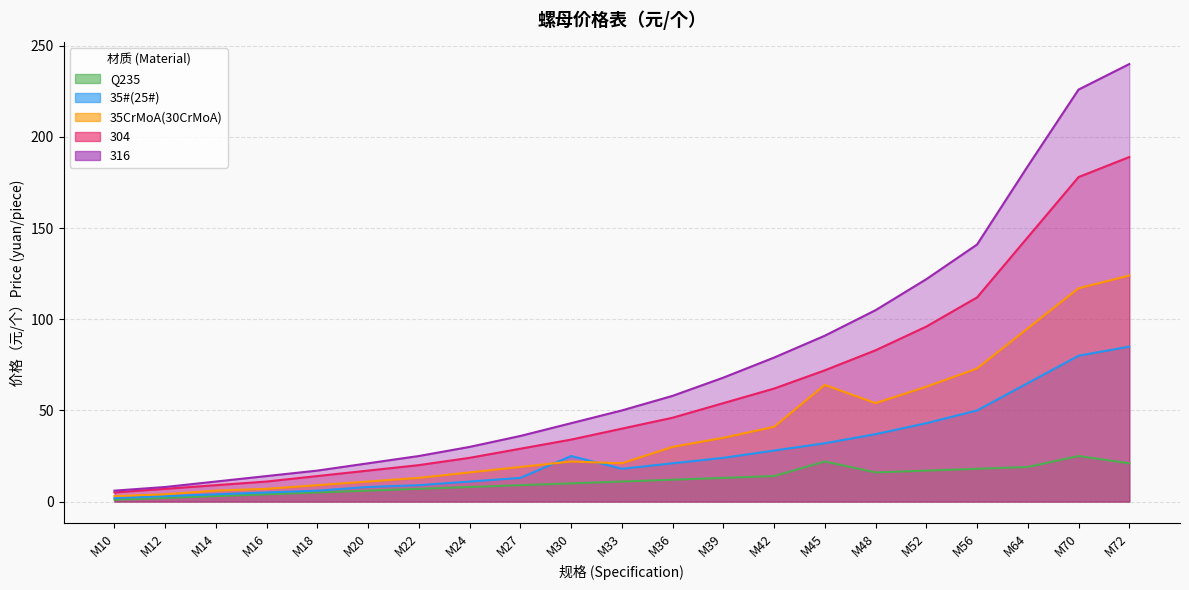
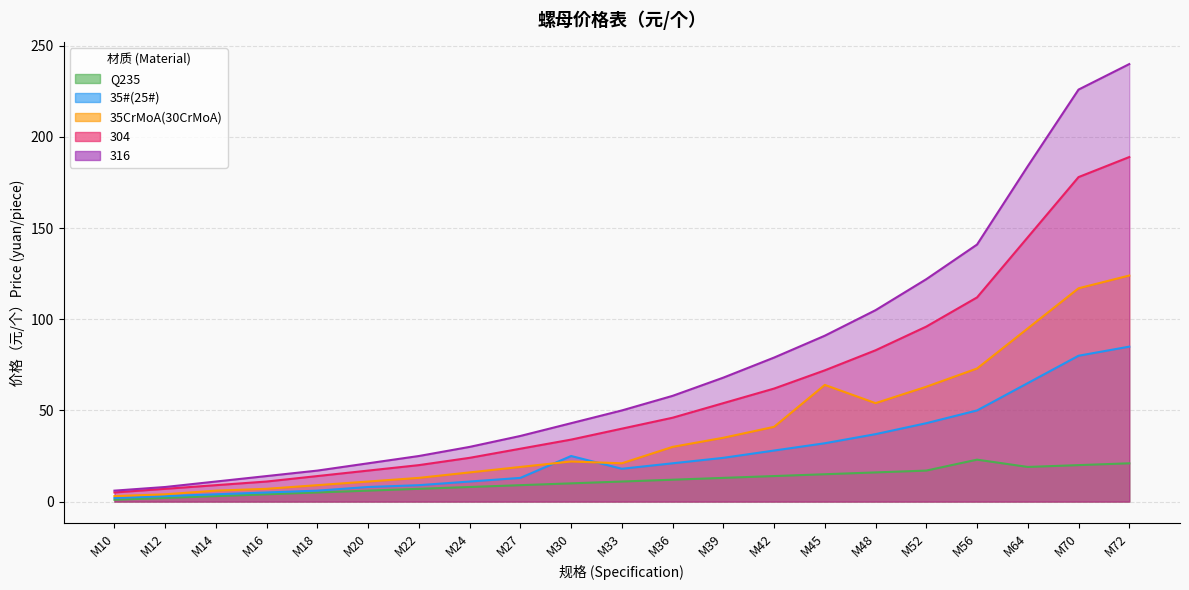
Q235, M45: 22 -> 15
Q235, M56: 18 -> 23
Q235, M70: 25 -> 20
